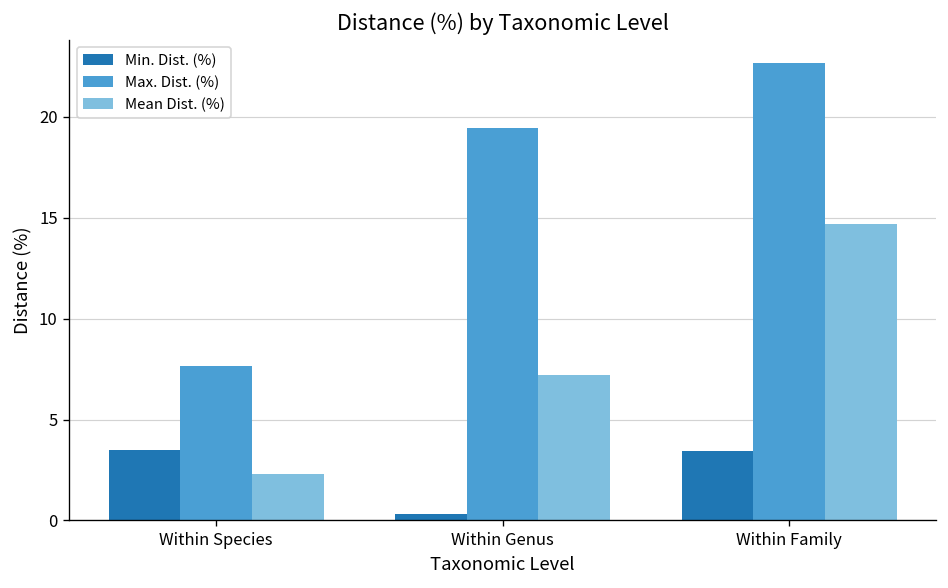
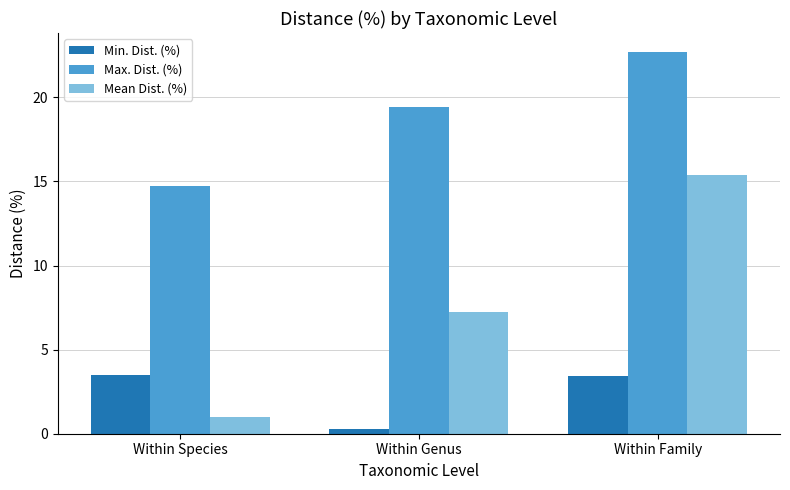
Max. Dist. (%), Within Species: 7.6 -> 14.7
Mean Dist. (%), Within Species: 2.3 -> 1.0
Mean Dist. (%), Within Family: 14.7 -> 15.4
